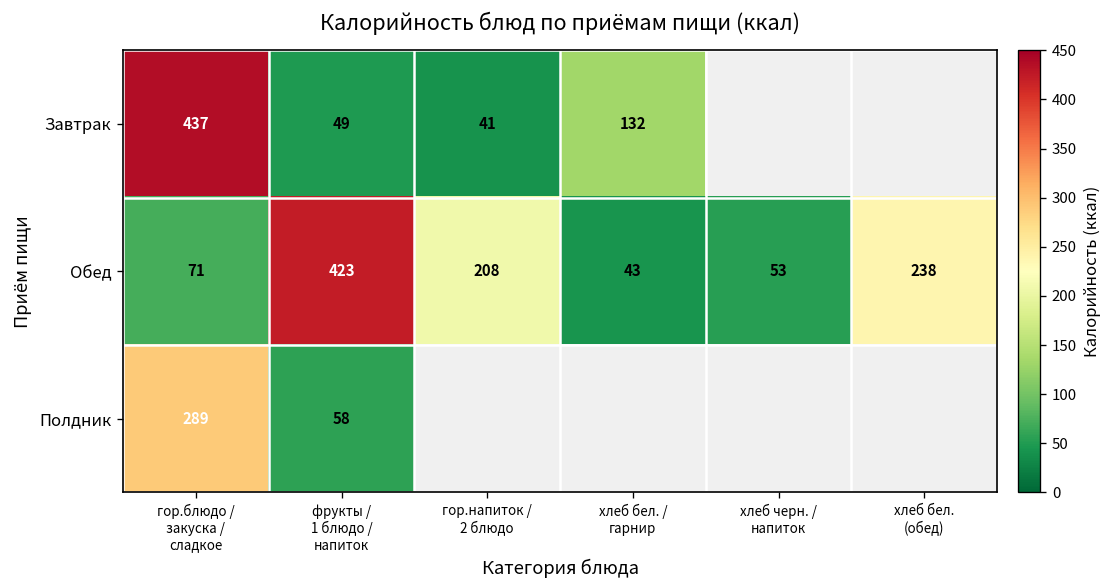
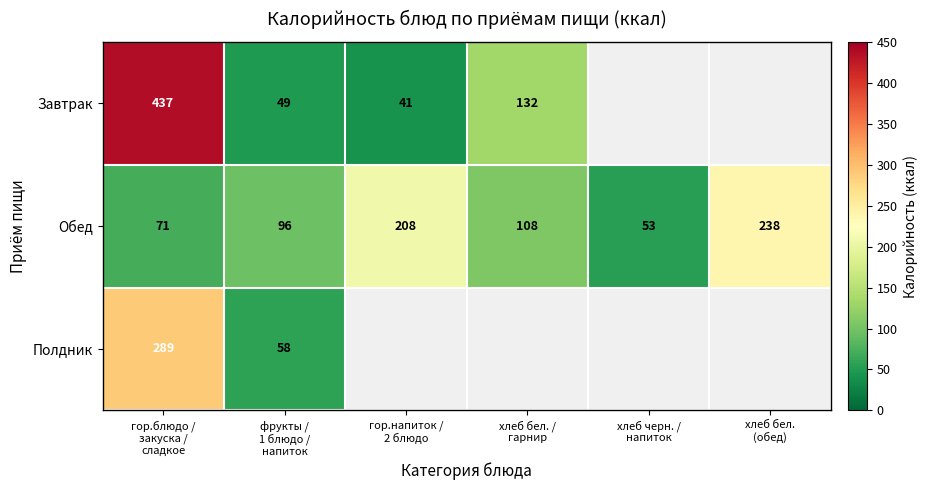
Обед, фрукты / 1 блюдо / напиток: 423 -> 96
Обед, хлеб бел. / гарнир: 43 -> 108
